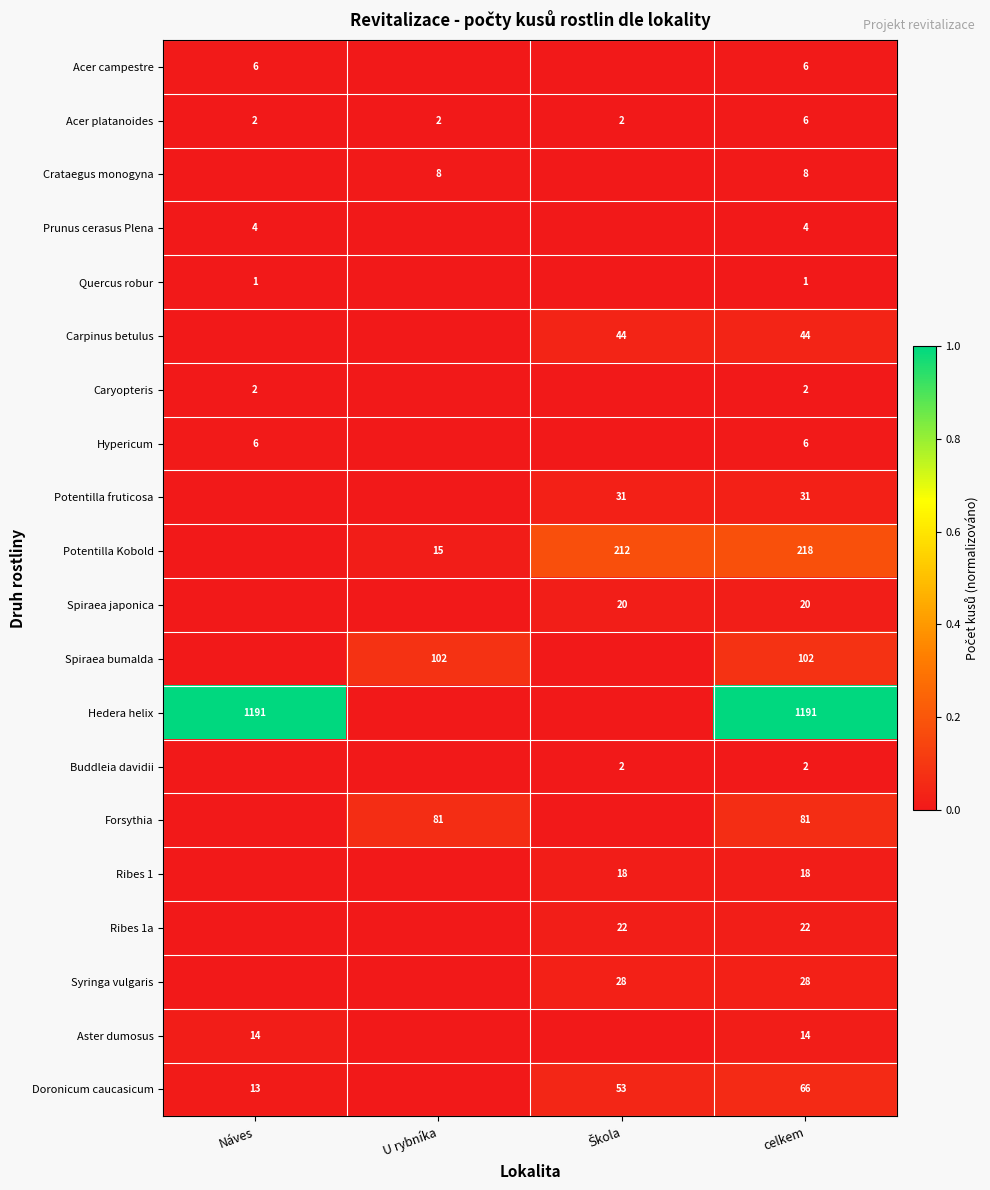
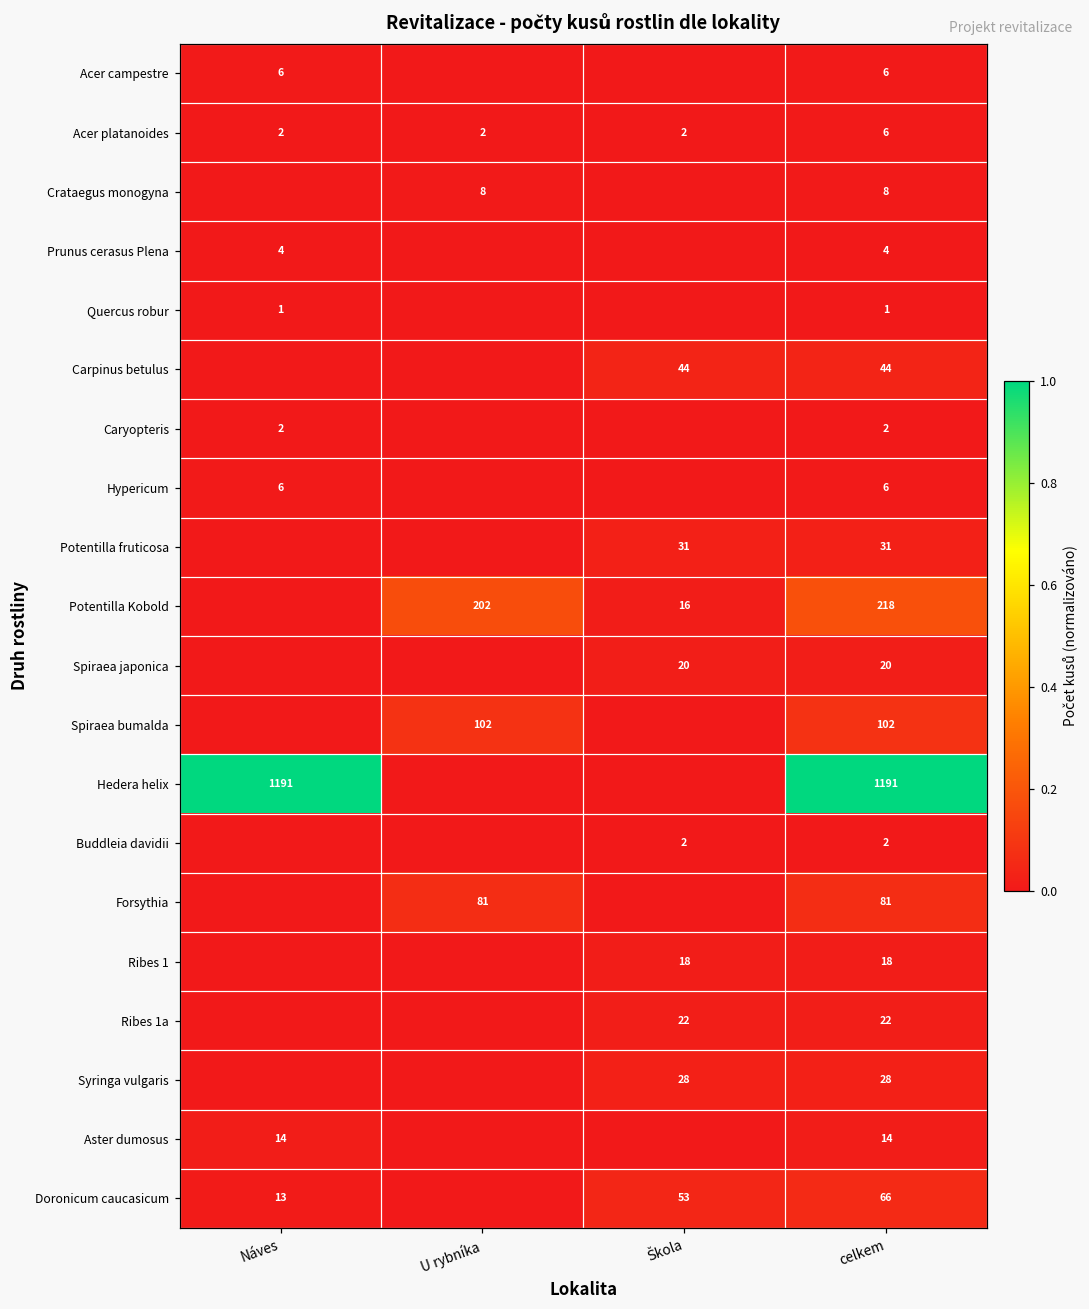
Potentilla Kobold, U rybníka: 15 -> 202
Potentilla Kobold, Škola: 212 -> 16
